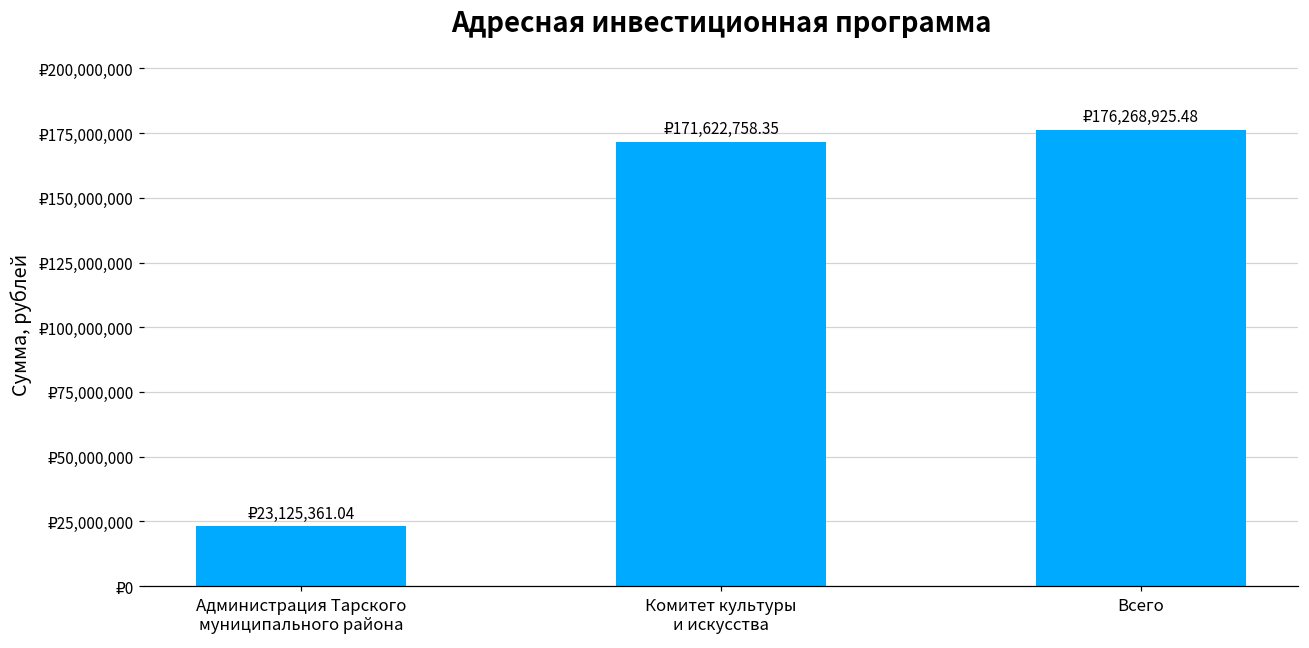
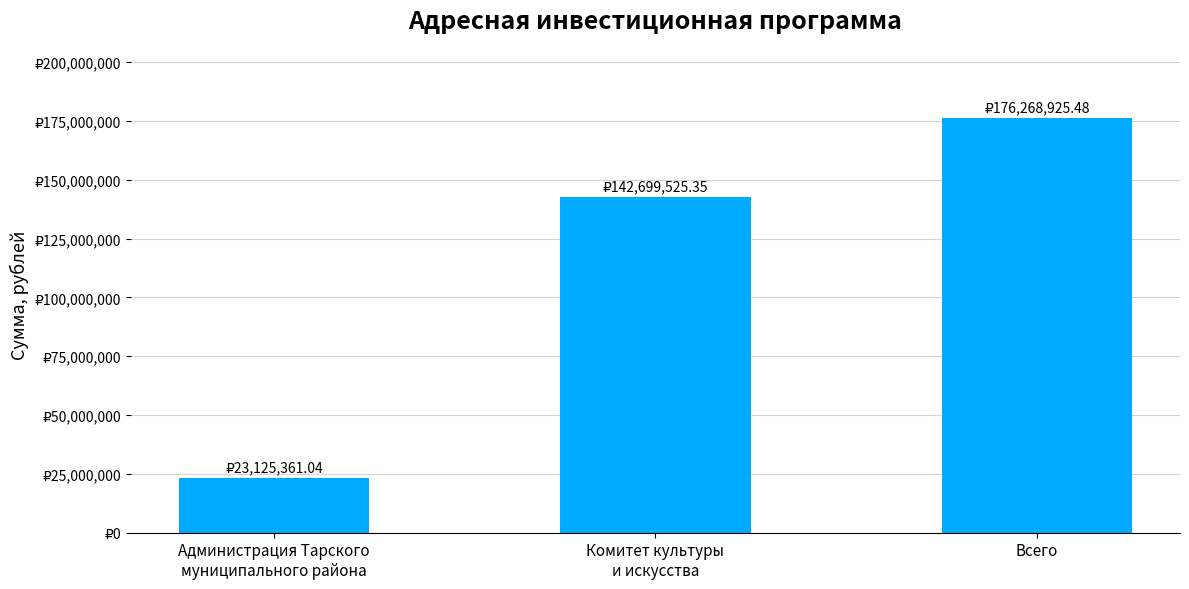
Комитет культуры и искусства: 171,622,758.35 -> 142,699,525.35
